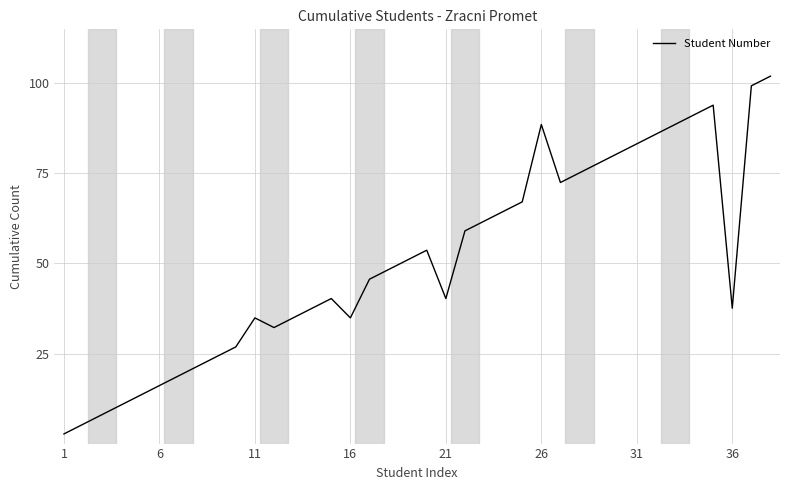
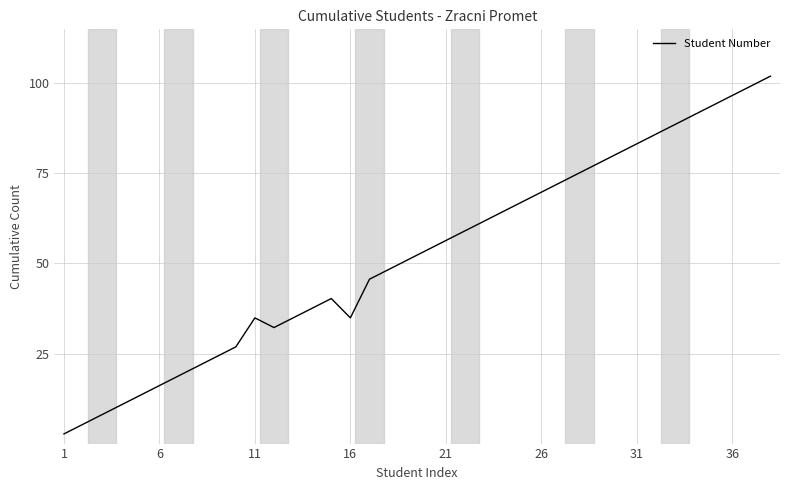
21: 40 -> 56
26: 89 -> 70
36: 38 -> 97
